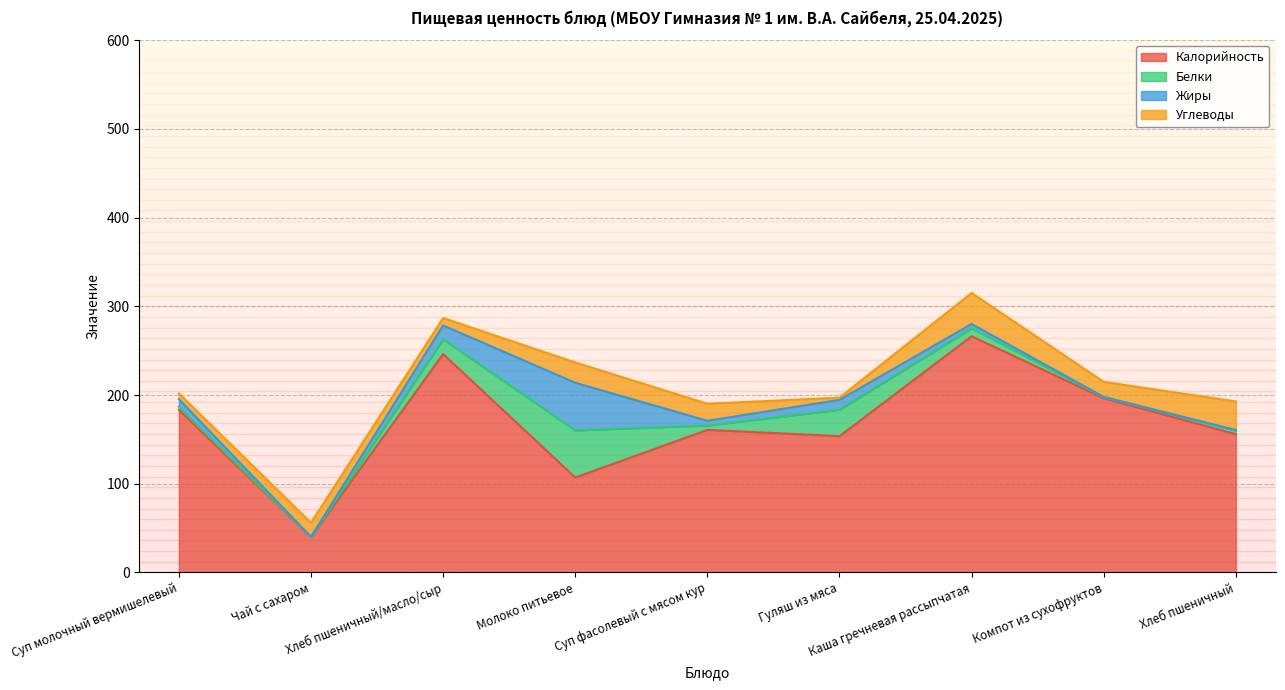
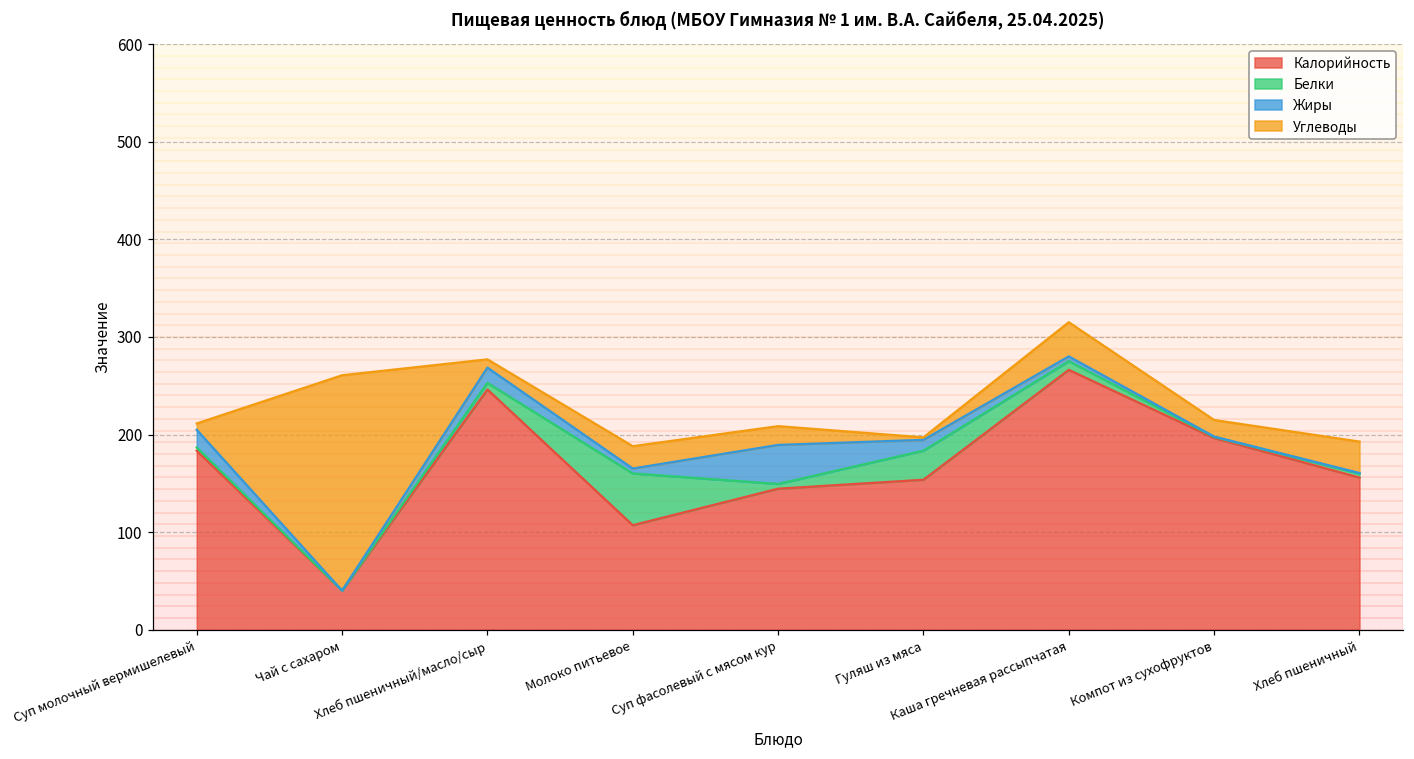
Жиры, Суп молочный вермишелевый: 10 -> 20
Углеводы, Чай с сахаром: 20 -> 220
Белки, Хлеб пшеничный/масло/сыр: 20 -> 10
Жиры, Молоко питьевое: 50 -> 10
Калорийность, Суп фасолевый с мясом кур: 160 -> 140
Жиры, Суп фасолевый с мясом кур: 10 -> 40
